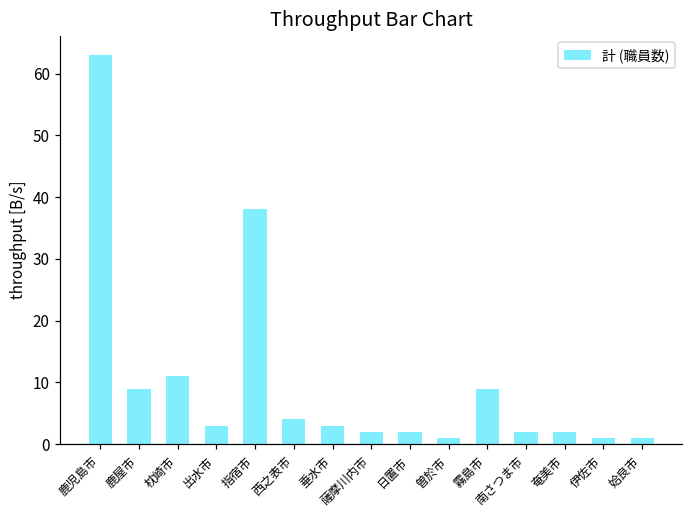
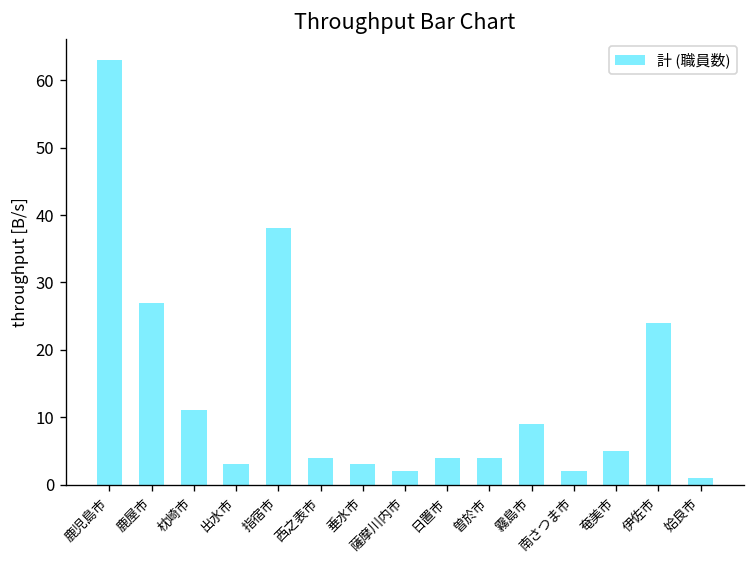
鹿屋市: 9 -> 27
日置市: 2 -> 4
曽於市: 1 -> 4
奄美市: 2 -> 5
伊佐市: 1 -> 24
